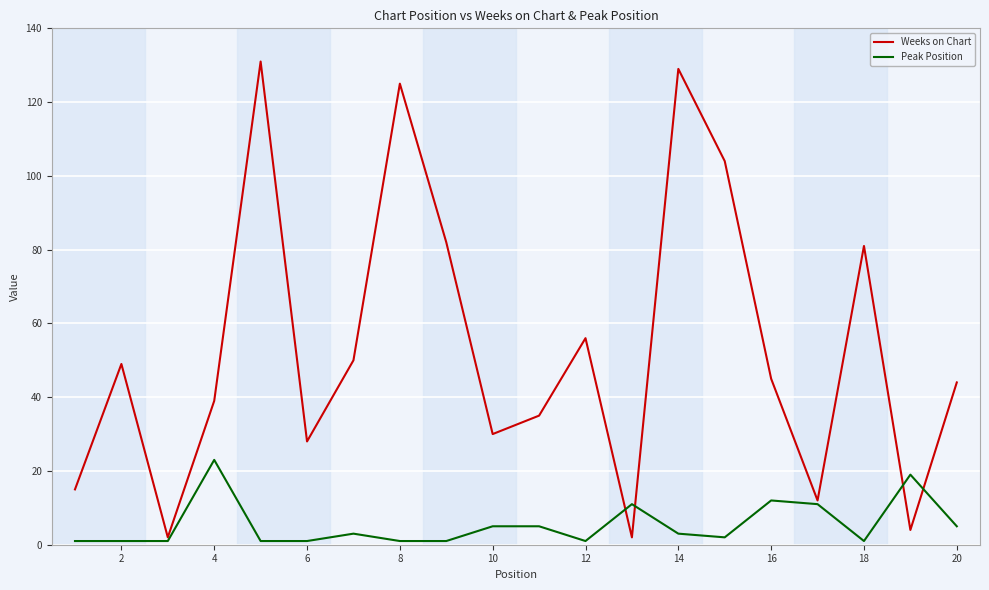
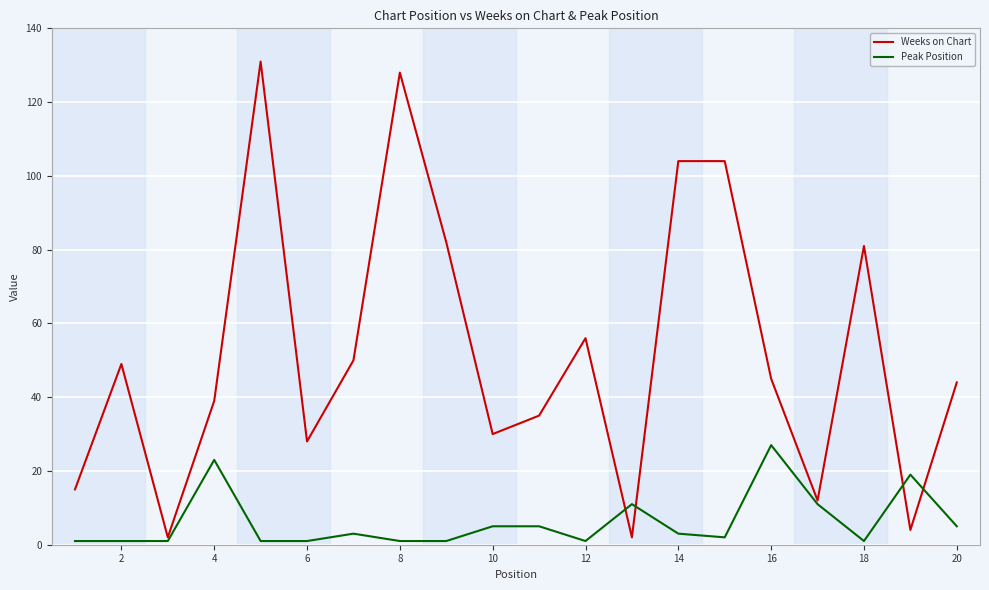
Weeks on Chart, 8: 125 -> 128
Weeks on Chart, 14: 129 -> 104
Peak Position, 16: 12 -> 27
